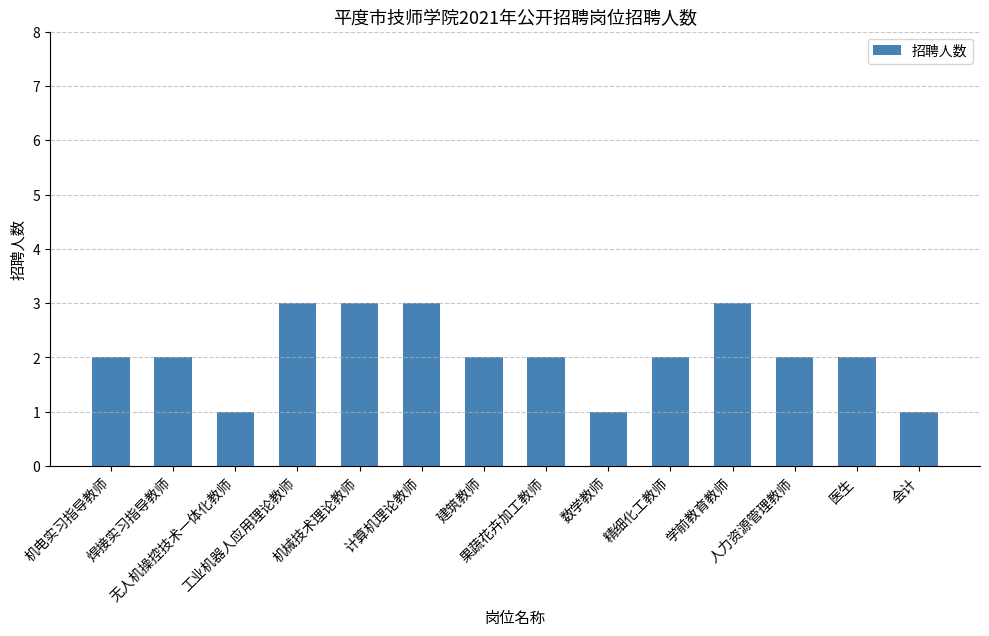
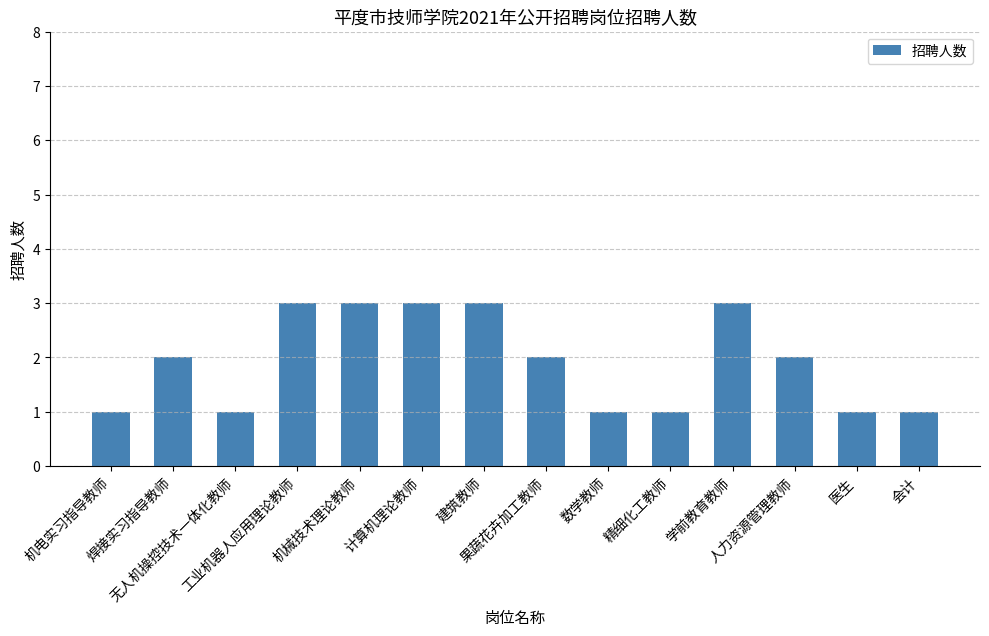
机电实习指导教师: 2 -> 1
建筑教师: 2 -> 3
精细化工教师: 2 -> 1
医生: 2 -> 1
